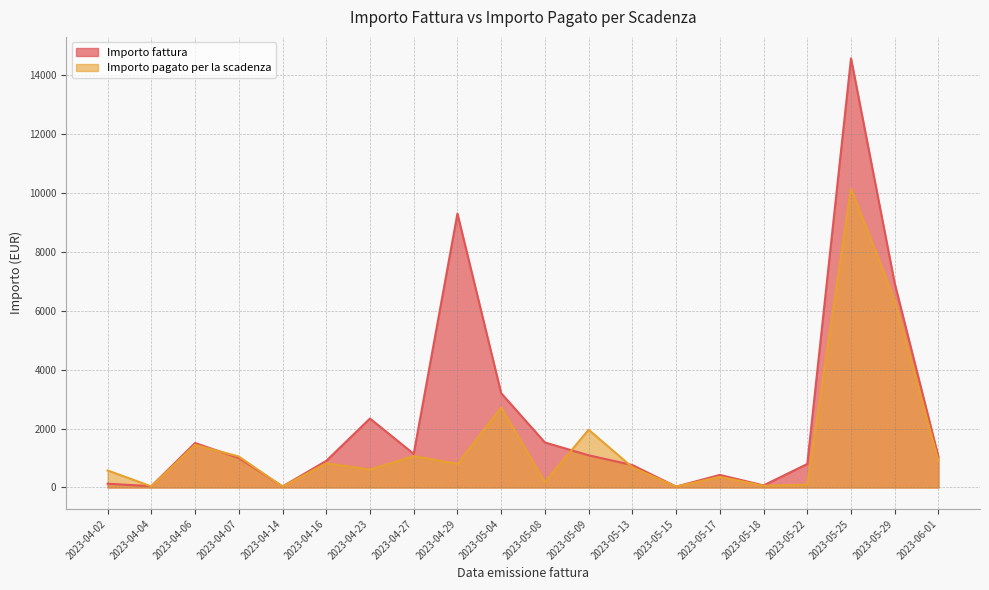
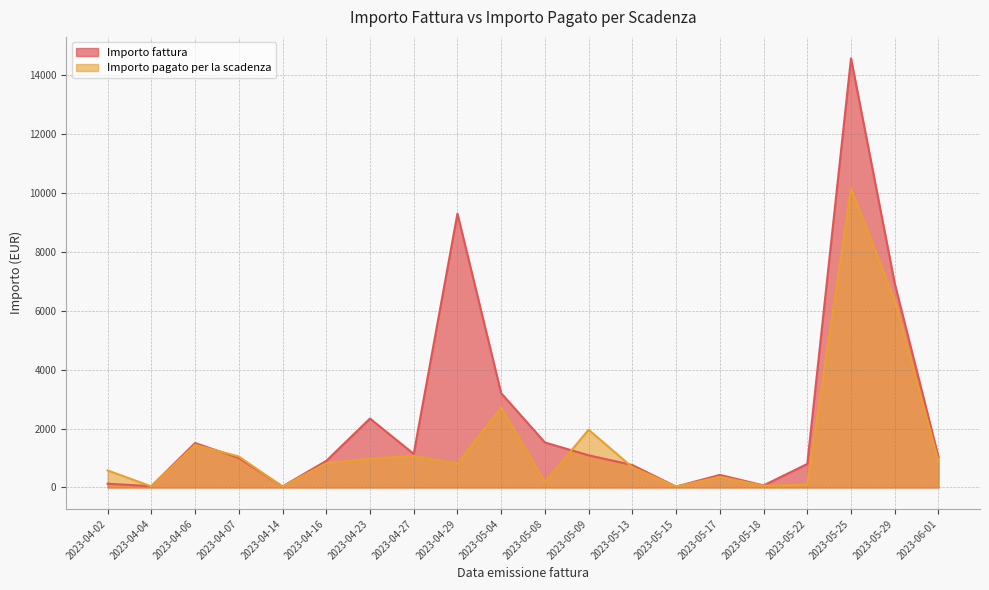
Importo pagato per la scadenza, 2023-04-23: 600 -> 1000
